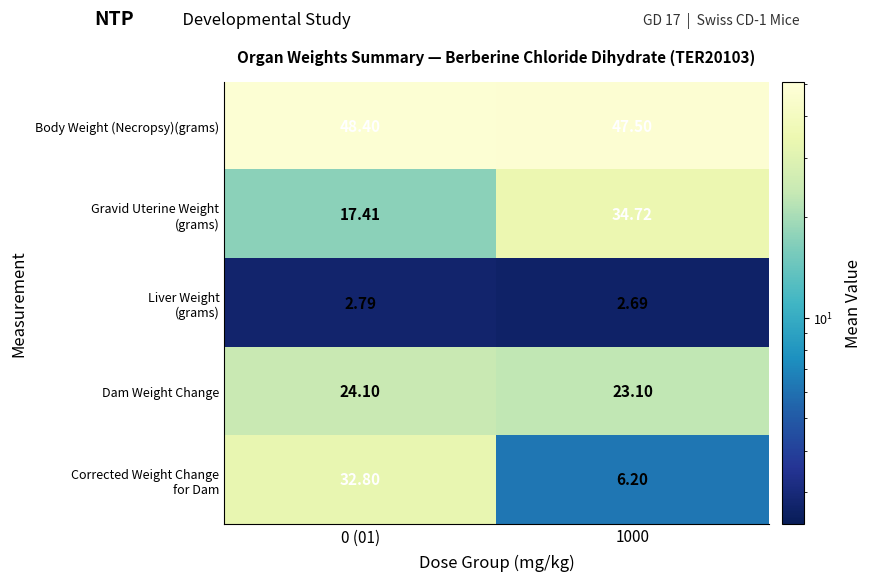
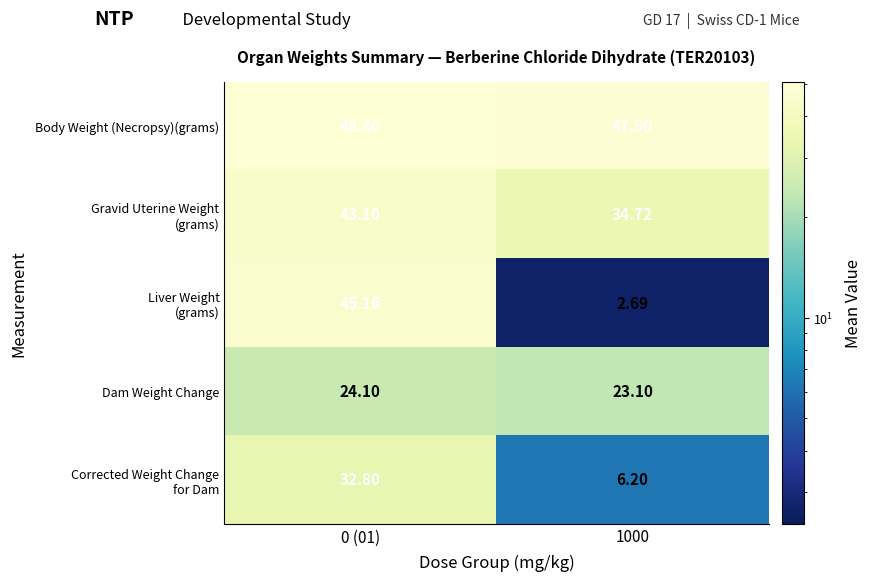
Gravid Uterine Weight (grams), 0 (01): 17.41 -> 43.10
Liver Weight (grams), 0 (01): 2.79 -> 45.16
